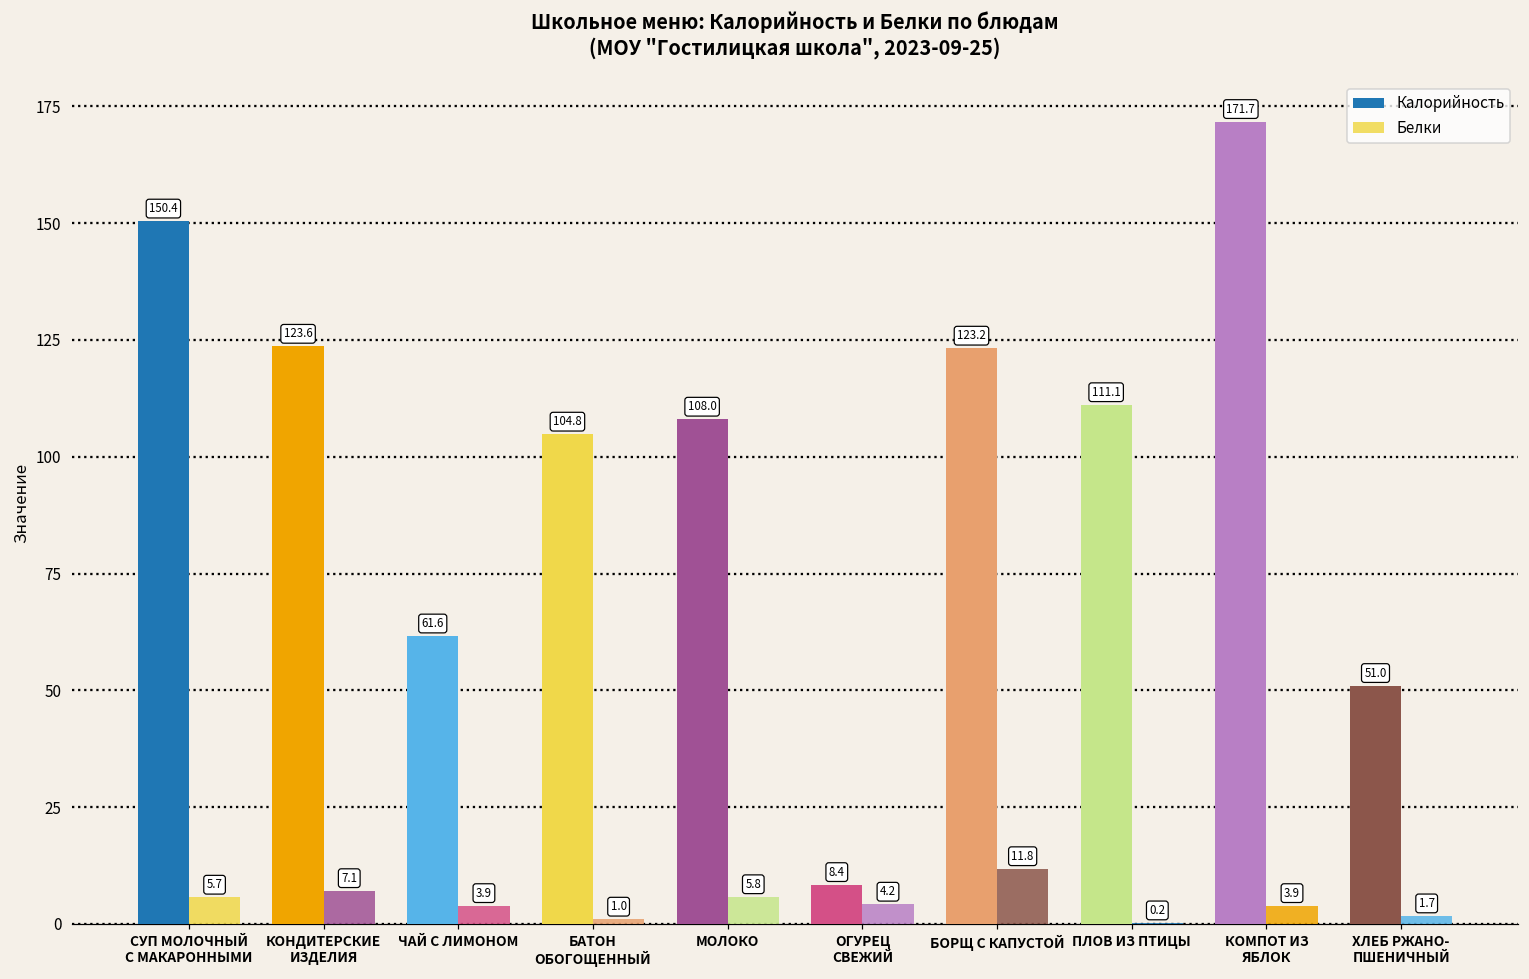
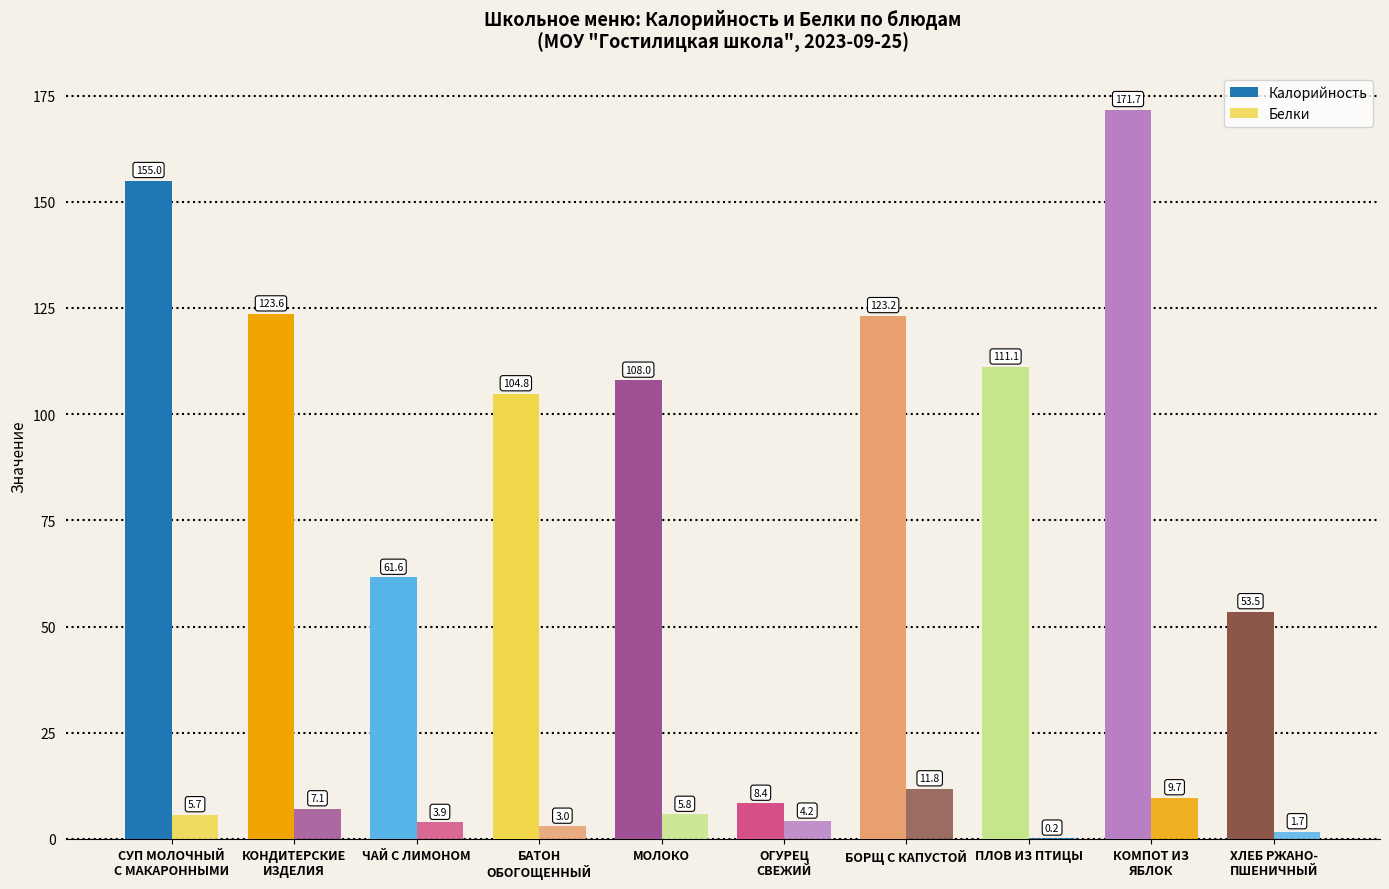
Калорийность, СУП МОЛОЧНЫЙ С МАКАРОННЫМИ: 150.4 -> 155.0
Белки, БАТОН ОБОГОЩЕННЫЙ: 1.0 -> 3.0
Белки, КОМПОТ ИЗ ЯБЛОК: 3.9 -> 9.7
Калорийность, ХЛЕБ РЖАНО- ПШЕНИЧНЫЙ: 51.0 -> 53.5
